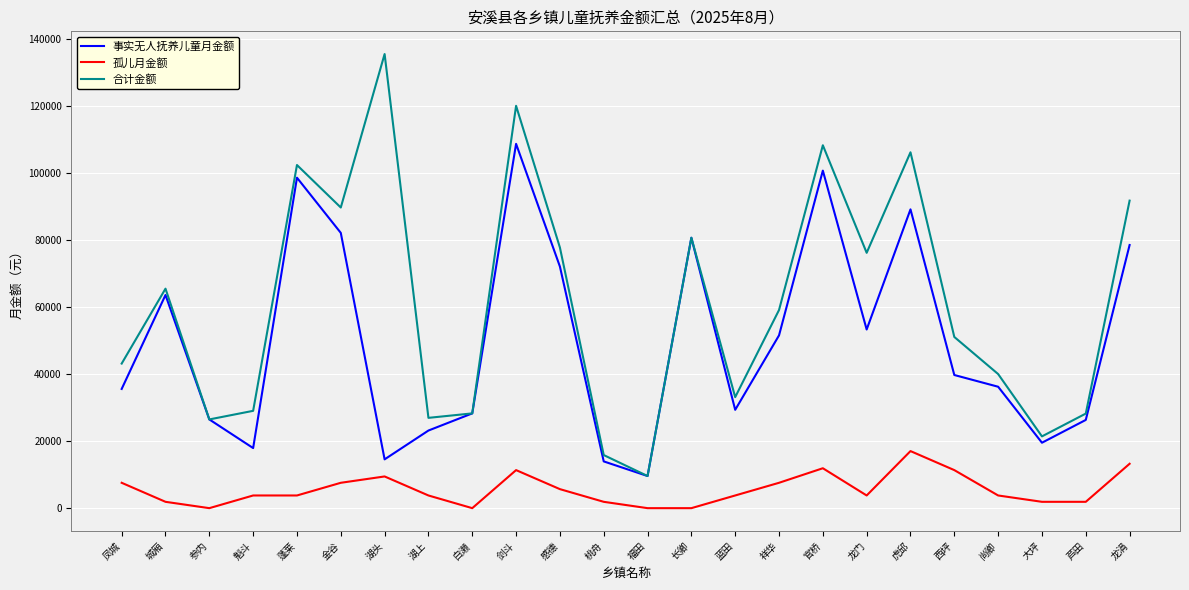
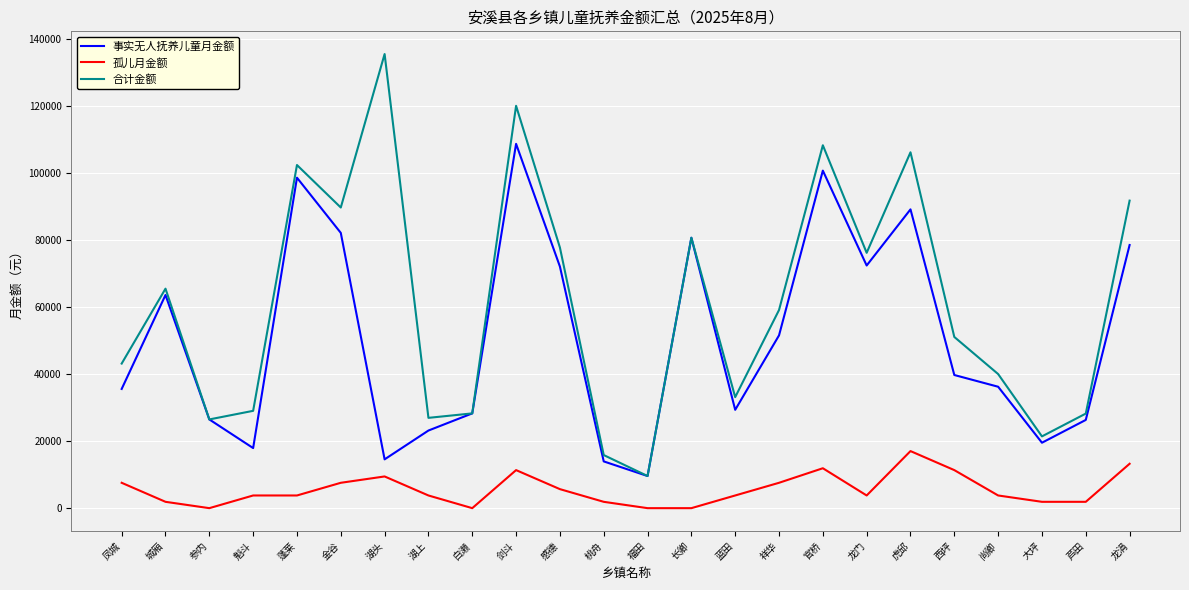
事实无人抚养儿童月金额, 龙门: 53000 -> 72000
